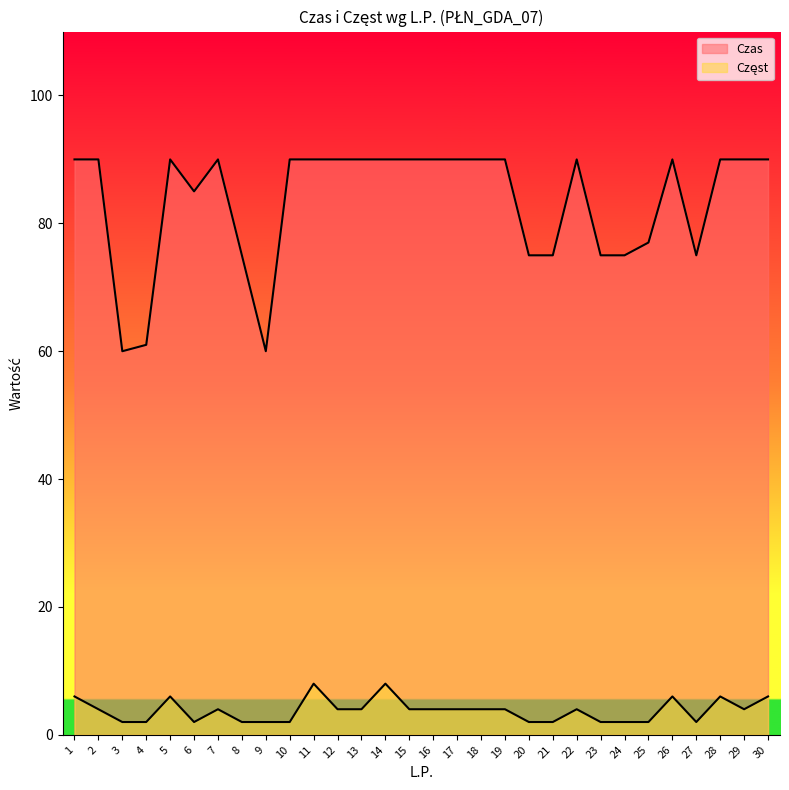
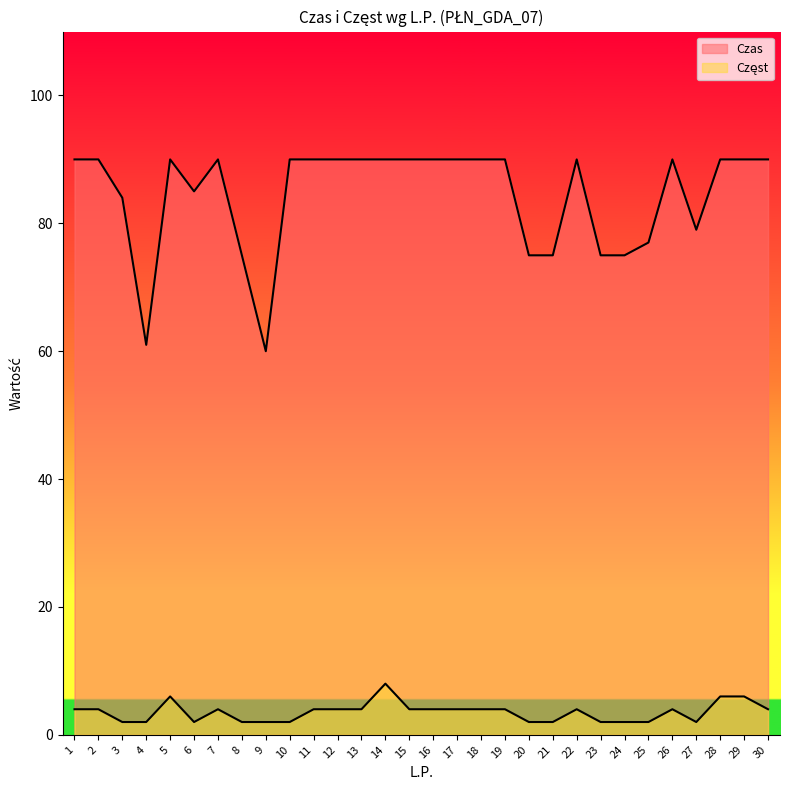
Częst, 1: 6 -> 4
Czas, 3: 60 -> 84
Częst, 11: 8 -> 4
Częst, 26: 6 -> 4
Czas, 27: 75 -> 79
Częst, 29: 4 -> 6
Częst, 30: 6 -> 4
